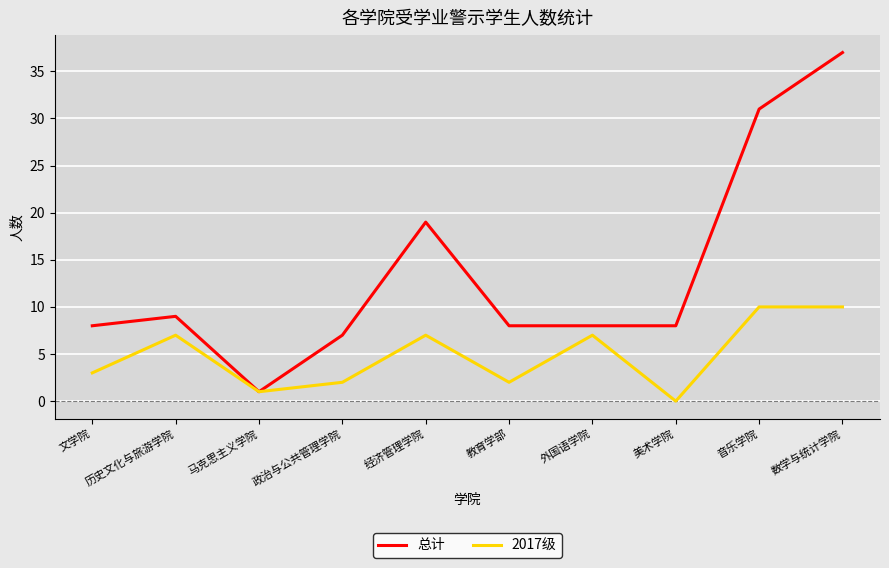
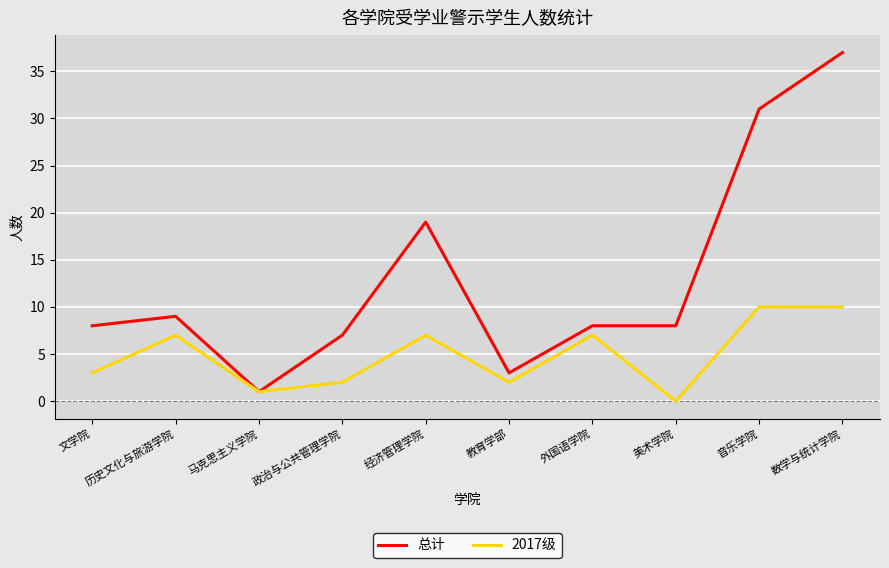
总计, 教育学部: 8 -> 3
